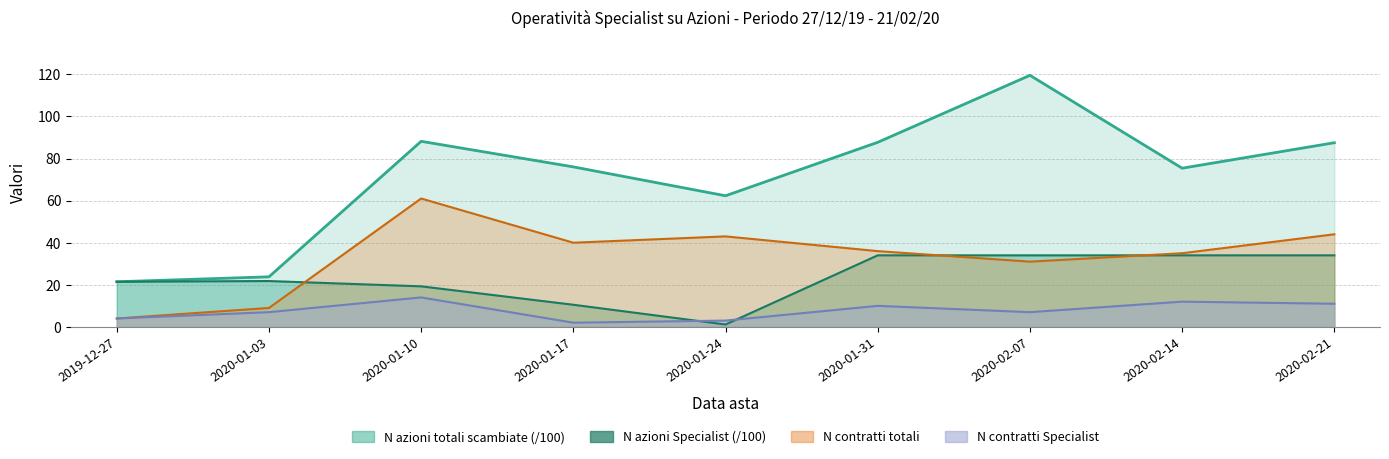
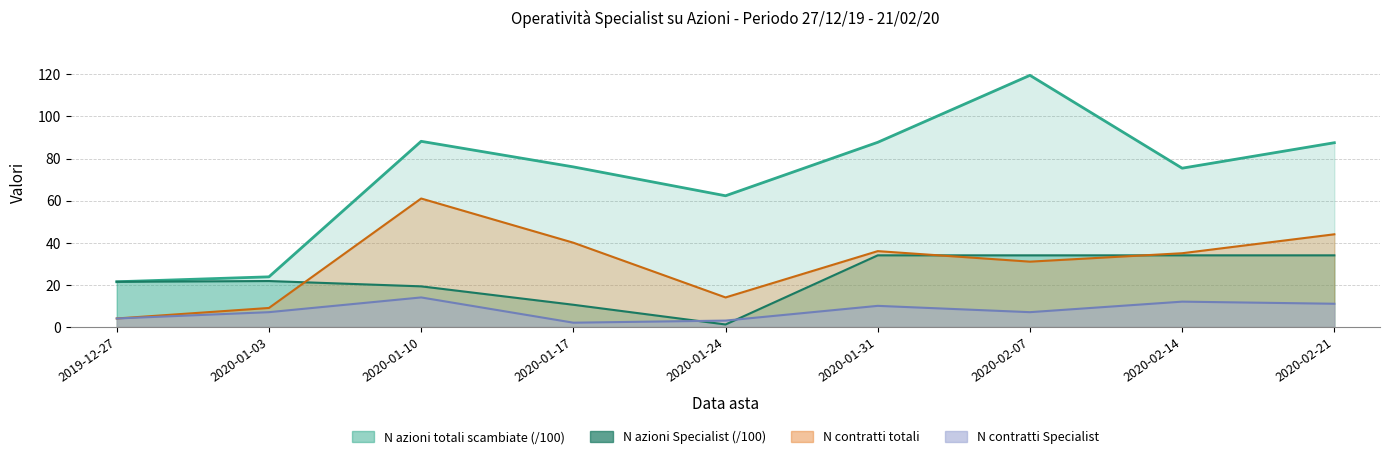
N contratti totali, 2020-01-24: 43 -> 14
